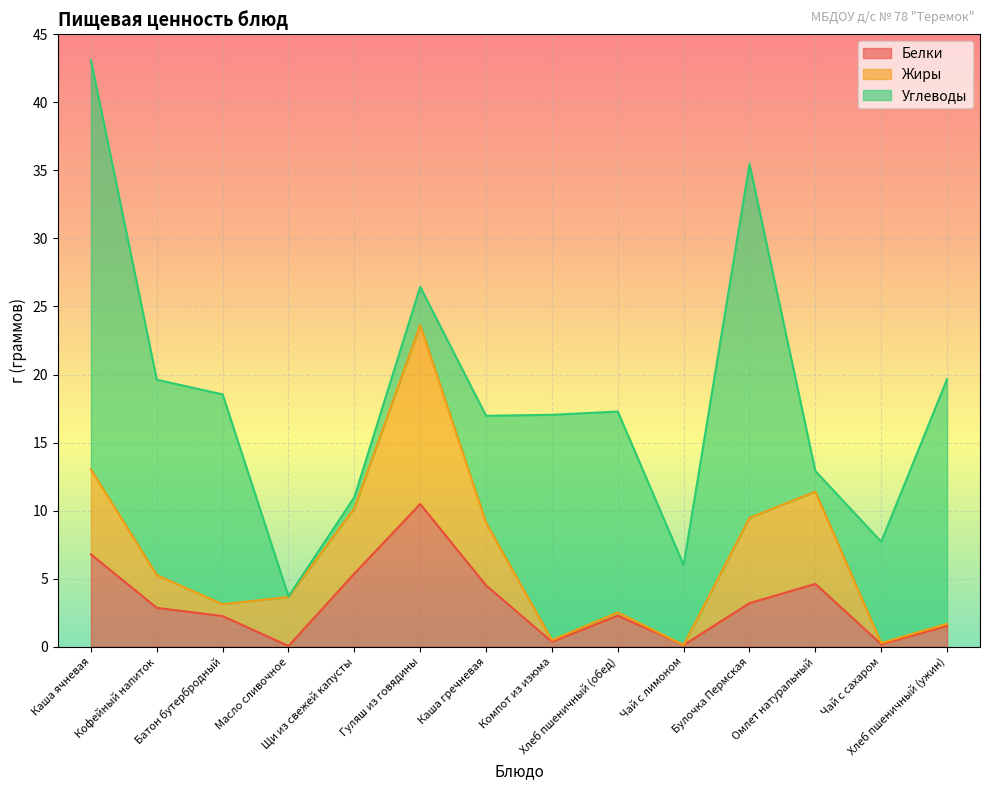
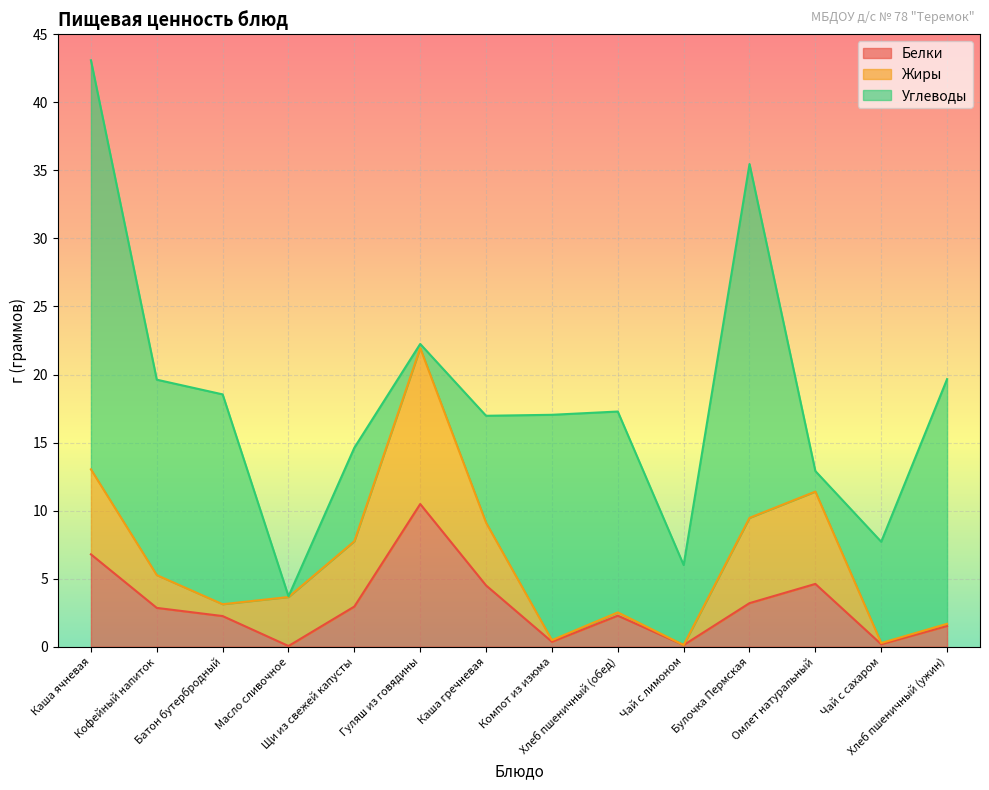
Белки, Щи из свежей капусты: 5.4 -> 3.0
Углеводы, Щи из свежей капусты: 0.8 -> 6.9
Жиры, Гуляш из говядины: 13.2 -> 11.5
Углеводы, Гуляш из говядины: 2.8 -> 0.3
